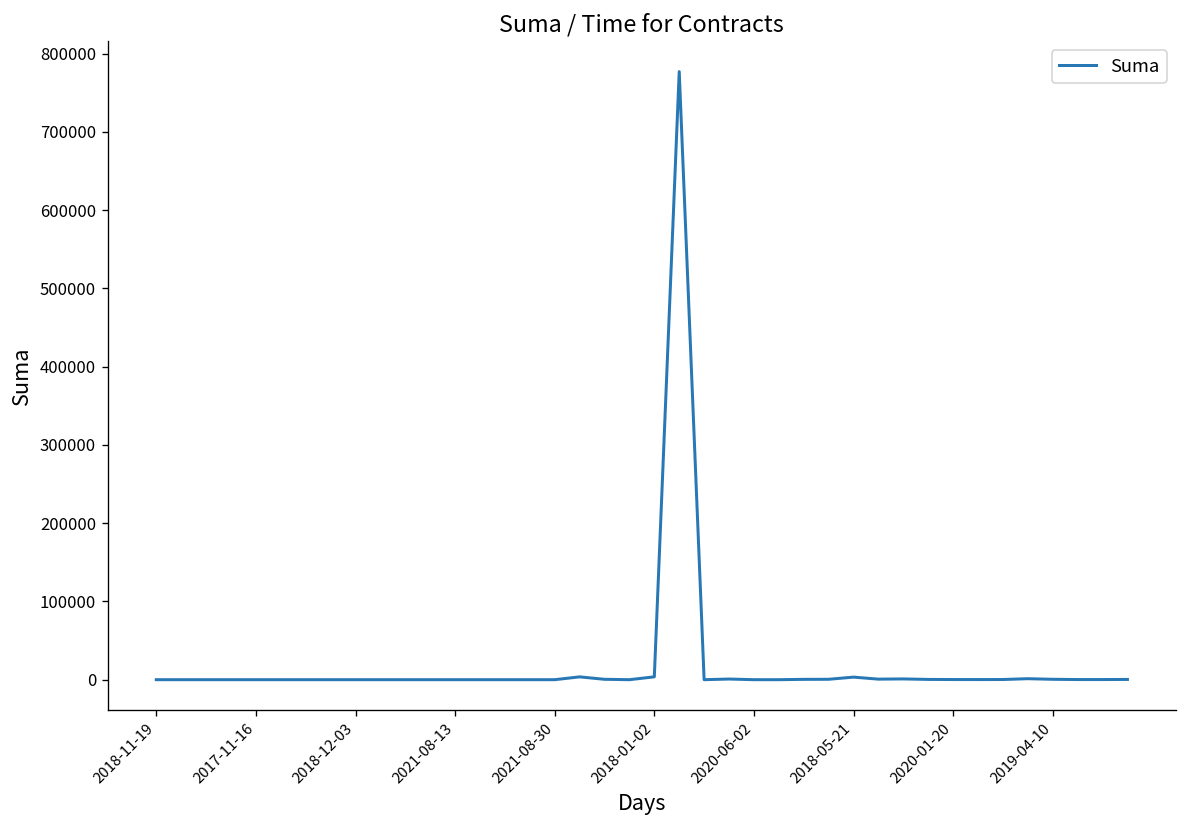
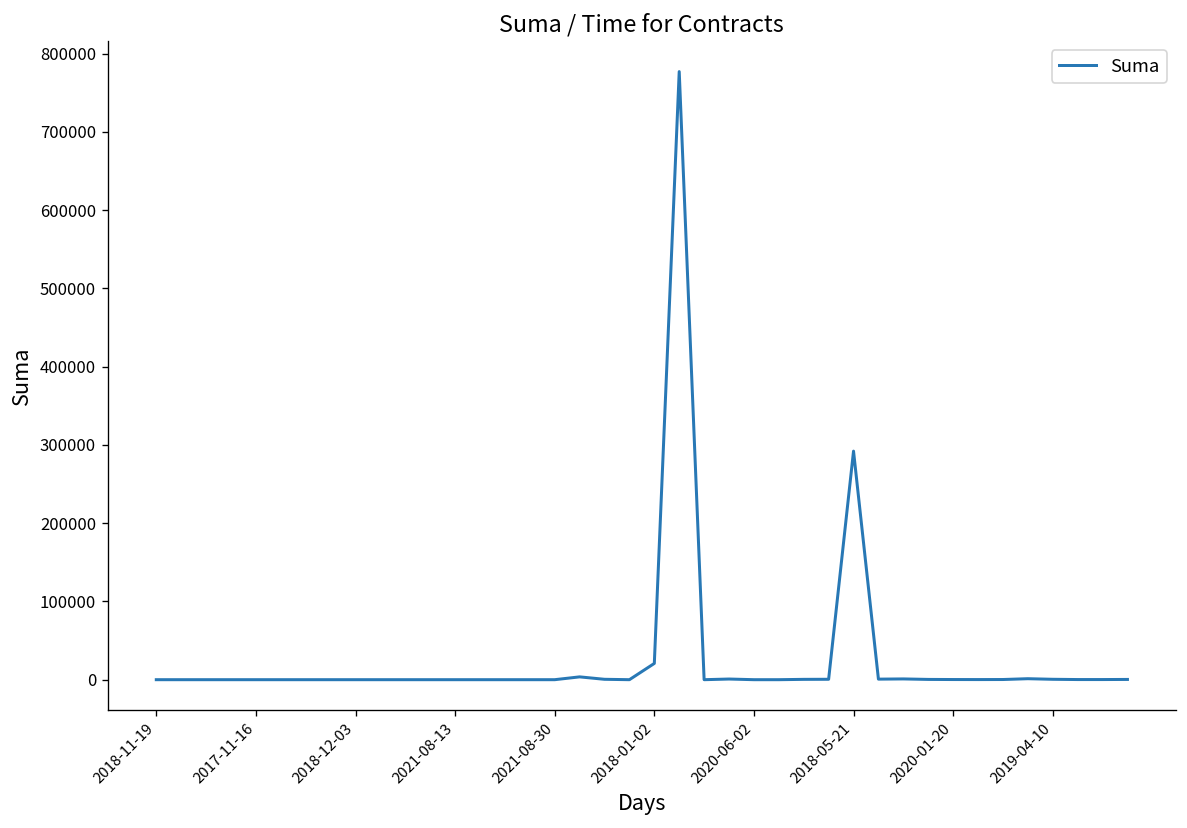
2018-01-02: 0 -> 20000
2018-05-21: 0 -> 290000
